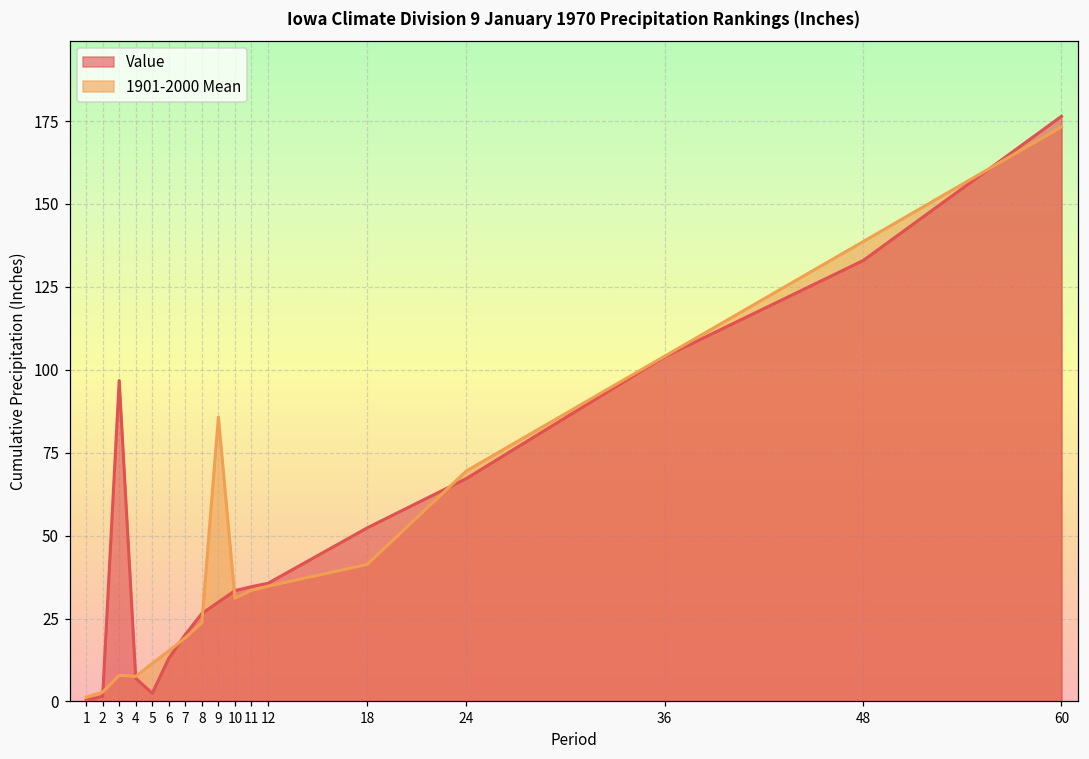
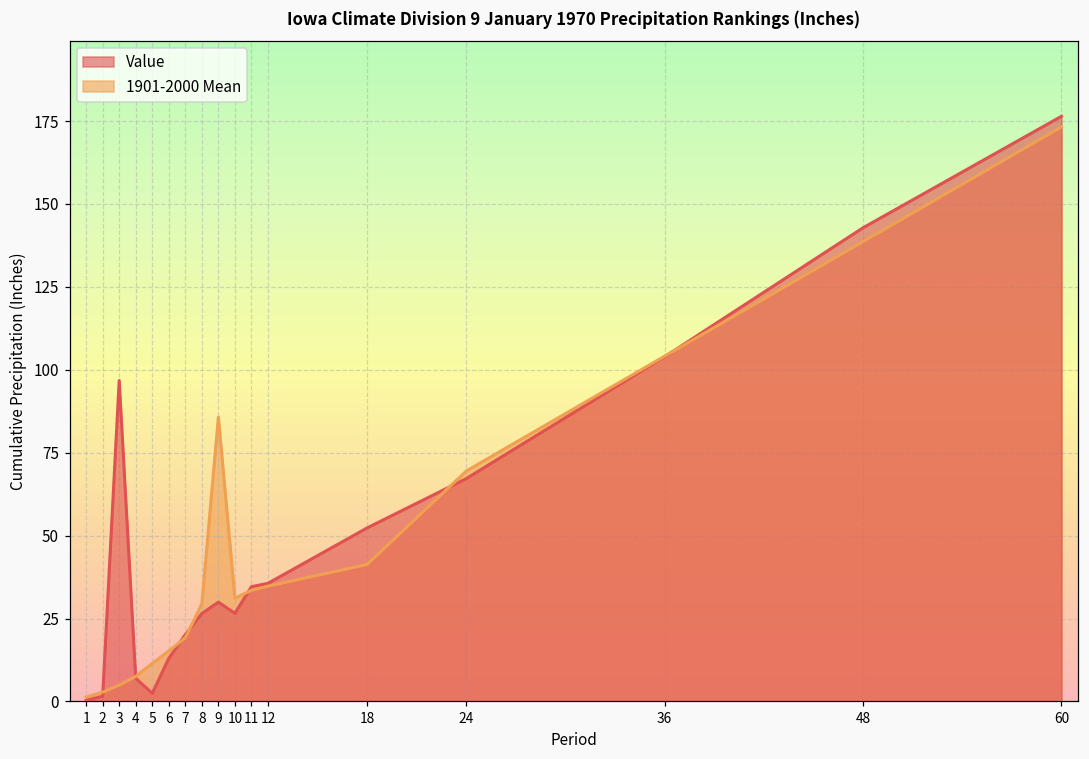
1901-2000 Mean, 3: 8 -> 5
1901-2000 Mean, 8: 24 -> 29
Value, 10: 33 -> 27
Value, 48: 133 -> 143
